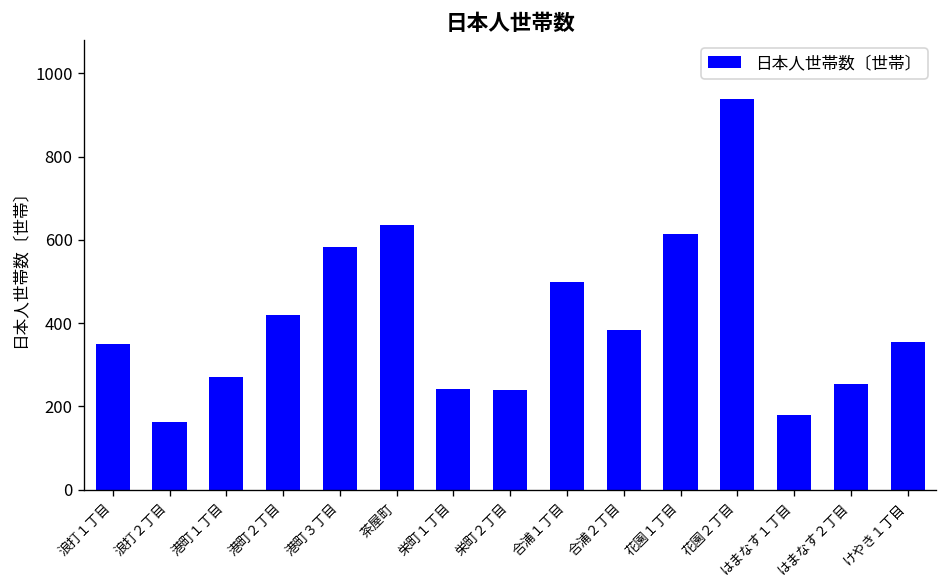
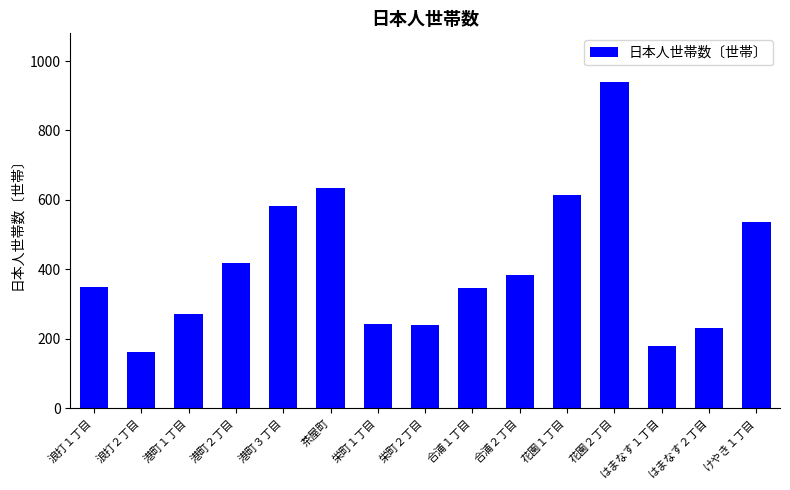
合浦１丁目: 500 -> 350
はまなす２丁目: 260 -> 230
けやき１丁目: 350 -> 540
